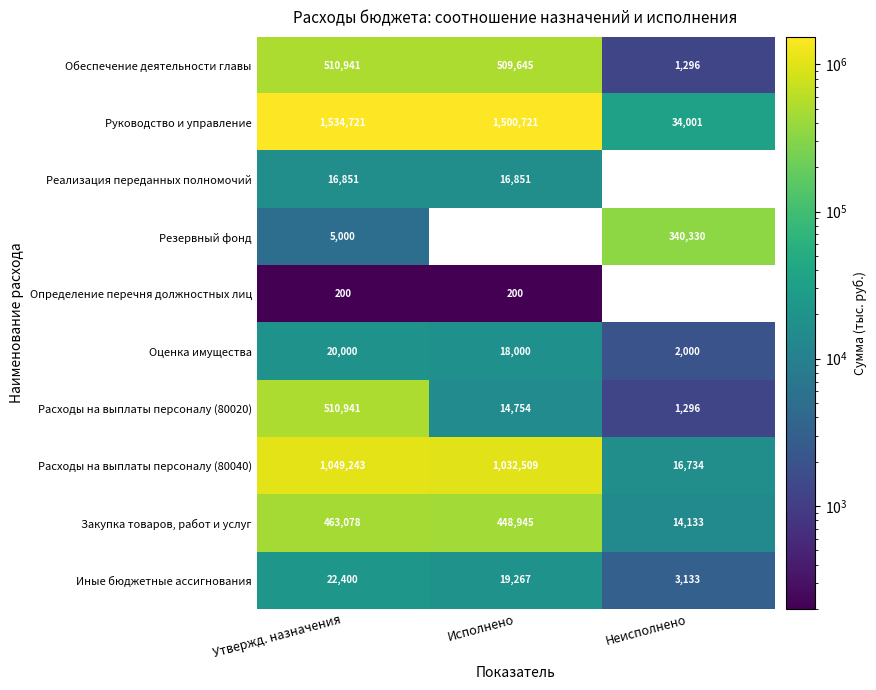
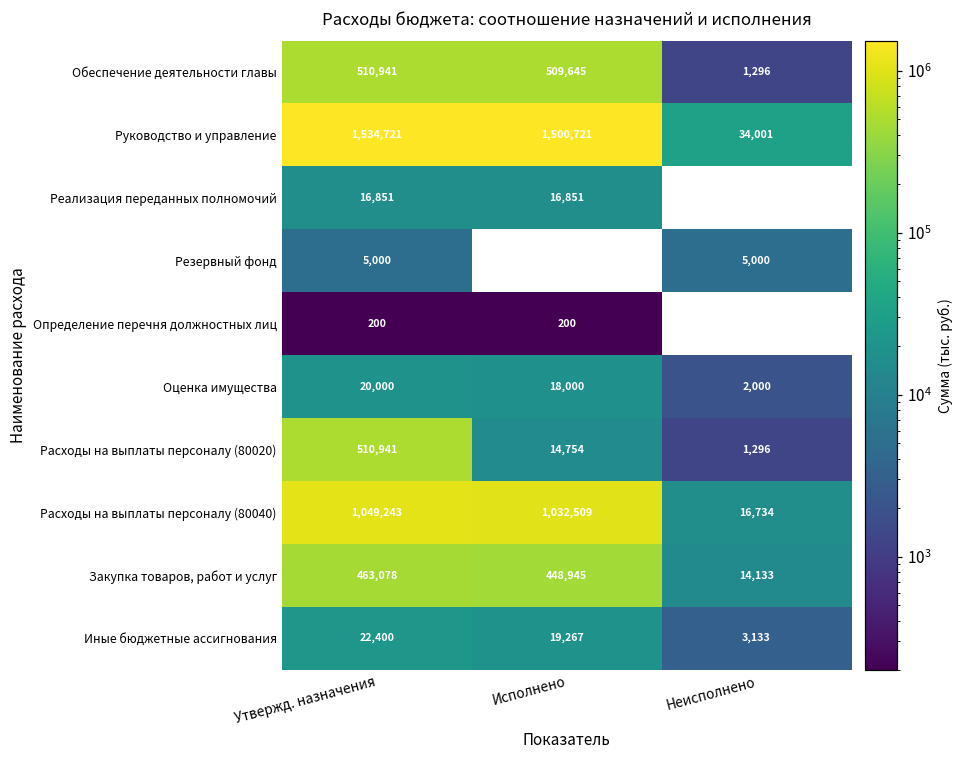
Резервный фонд, Неисполнено: 340,330 -> 5,000
